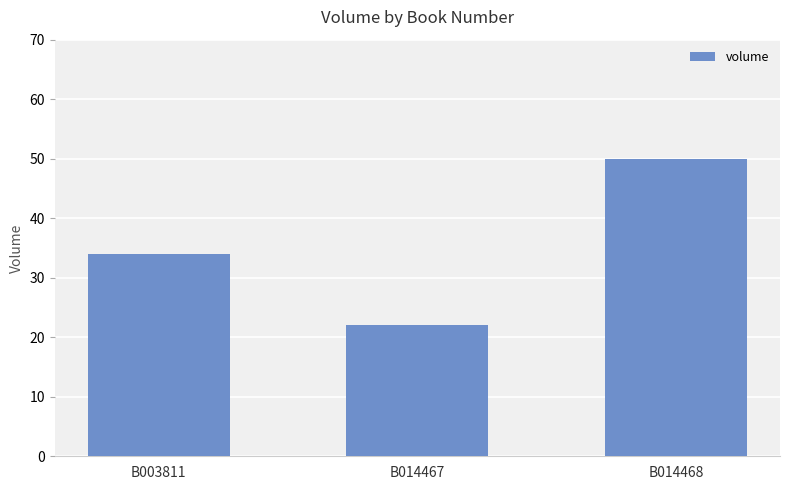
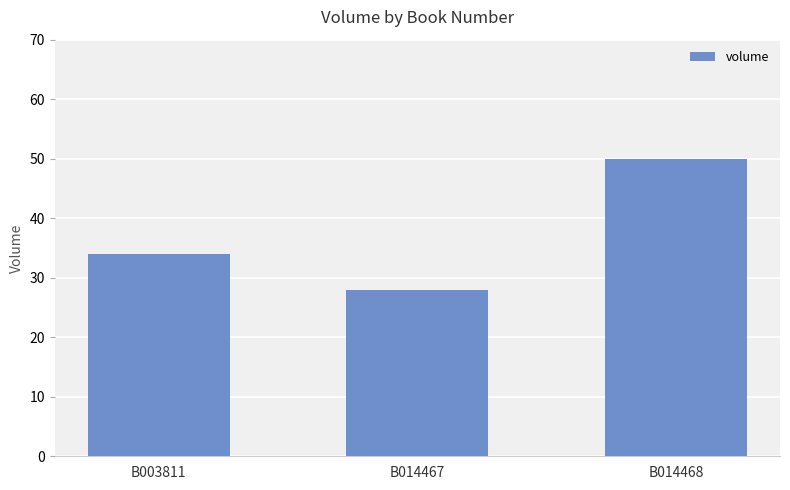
B014467: 22 -> 28
